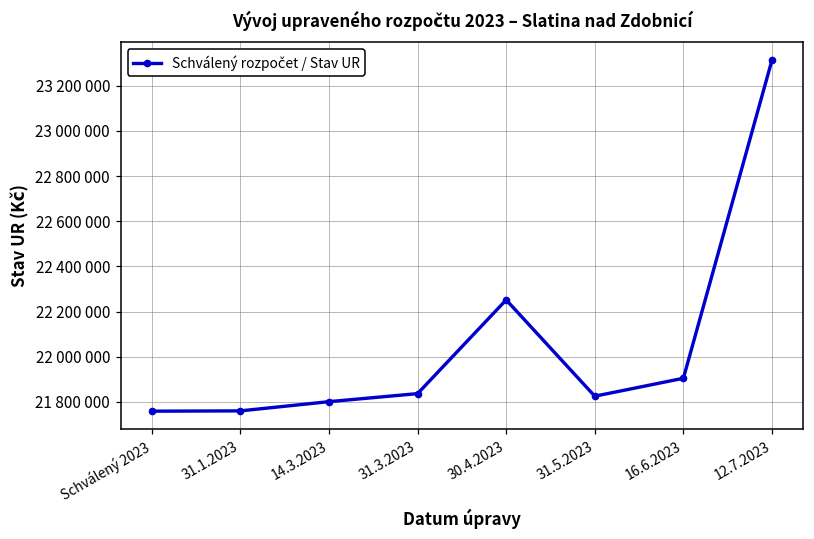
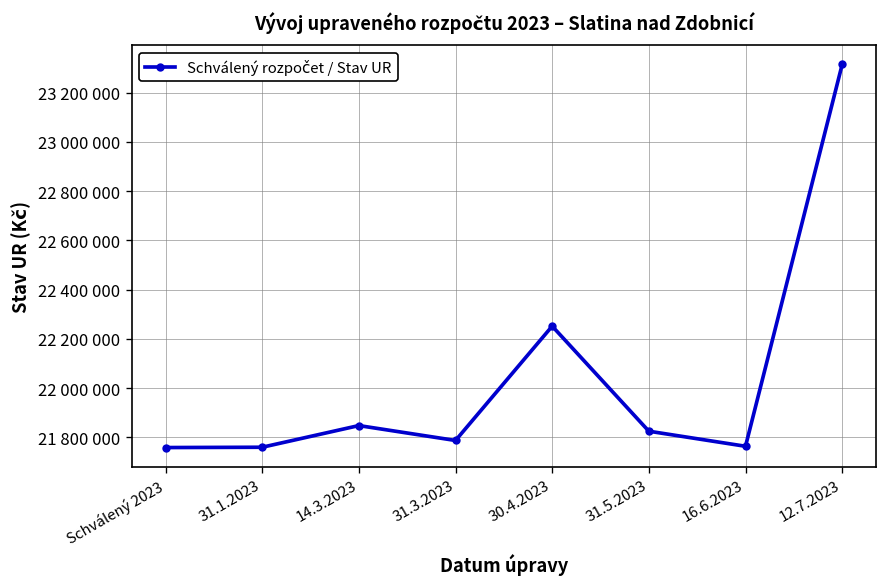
14.3.2023: 21800000 -> 21850000
31.3.2023: 21840000 -> 21790000
16.6.2023: 21900000 -> 21760000
